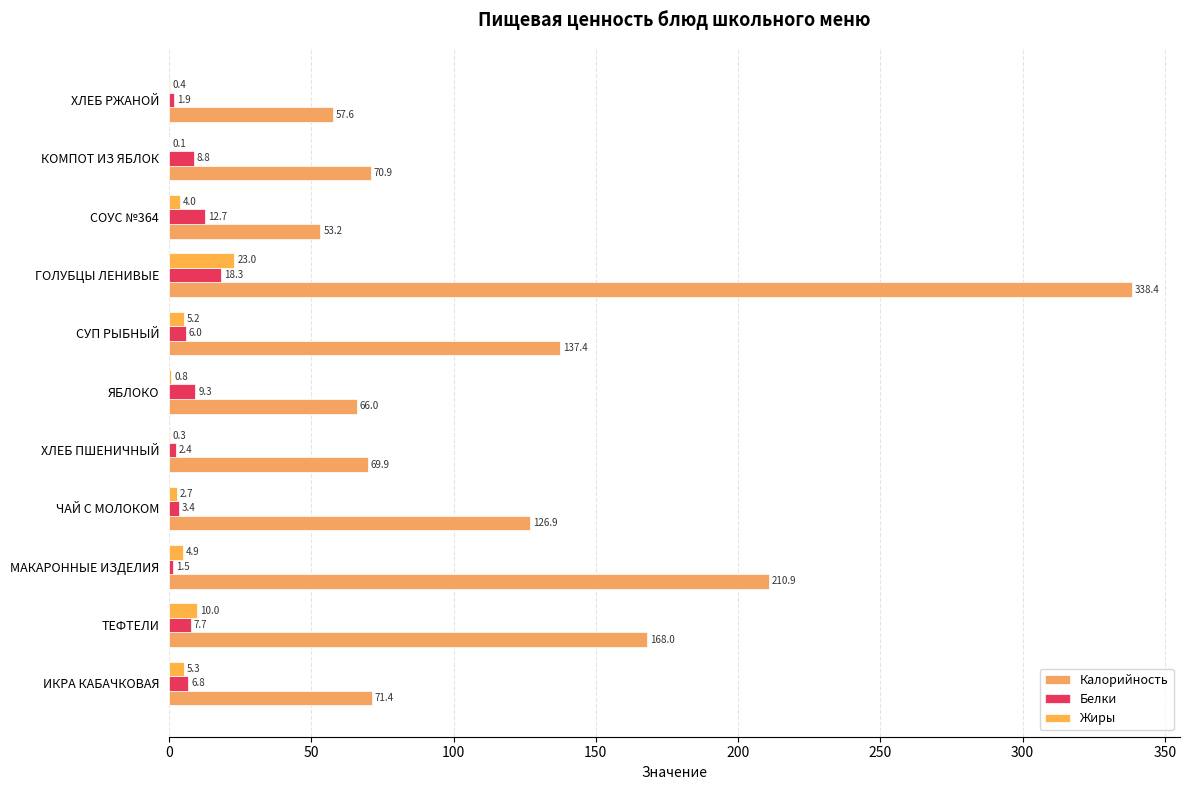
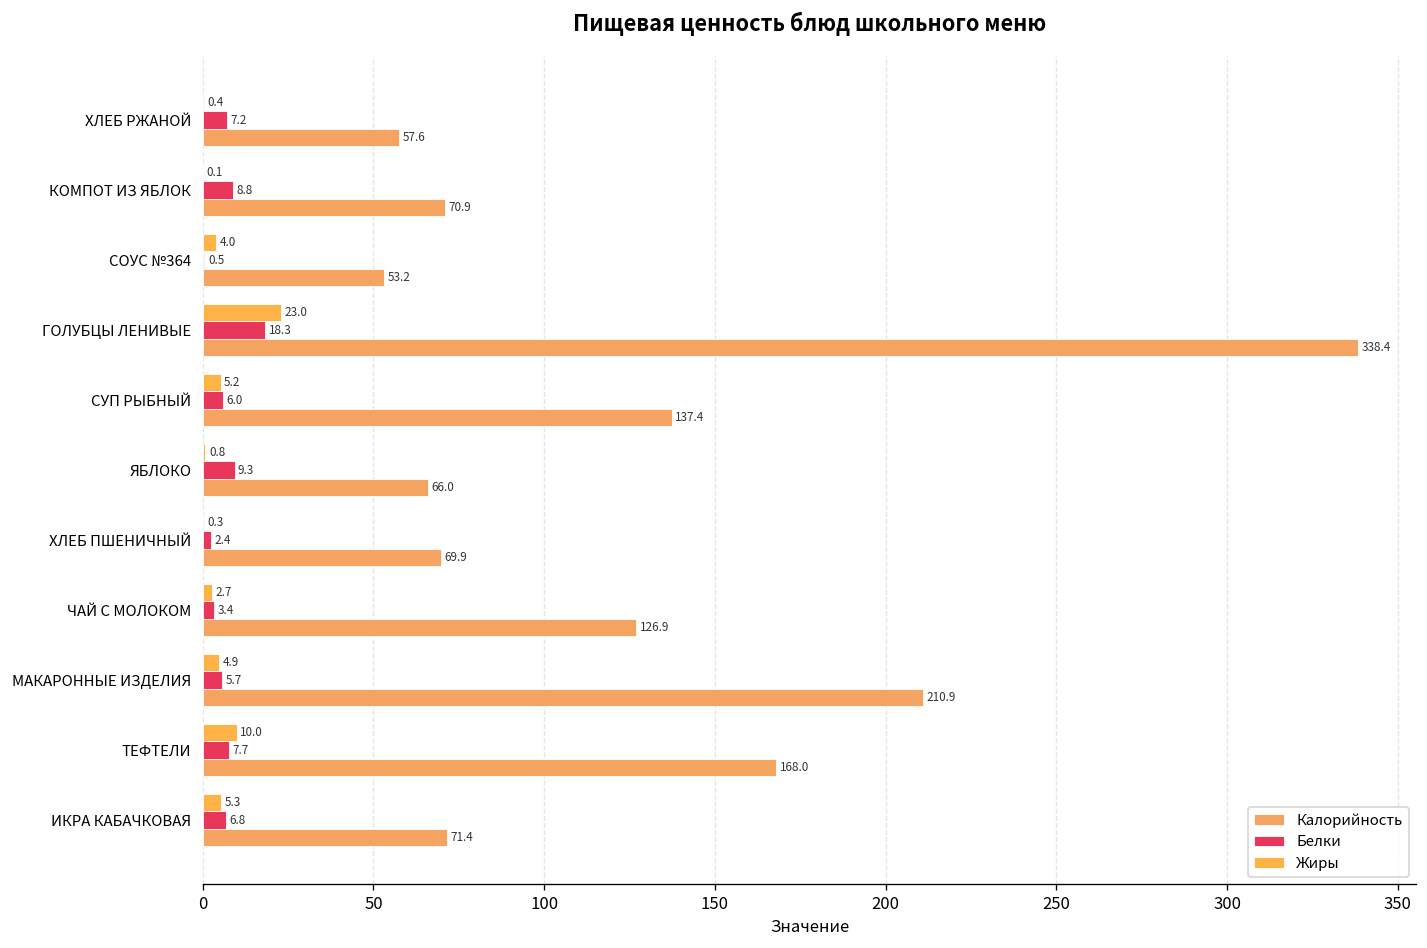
Белки, ХЛЕБ РЖАНОЙ: 1.9 -> 7.2
Белки, СОУС №364: 12.7 -> 0.5
Белки, МАКАРОННЫЕ ИЗДЕЛИЯ: 1.5 -> 5.7
